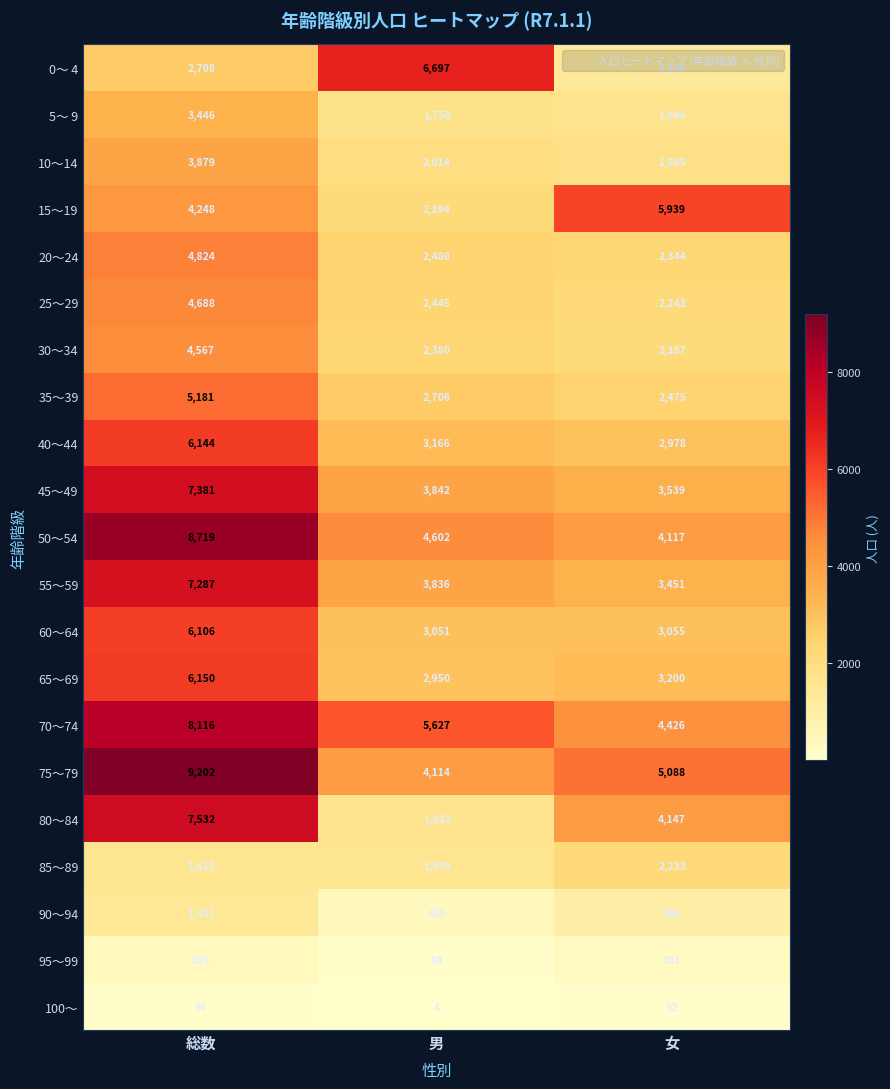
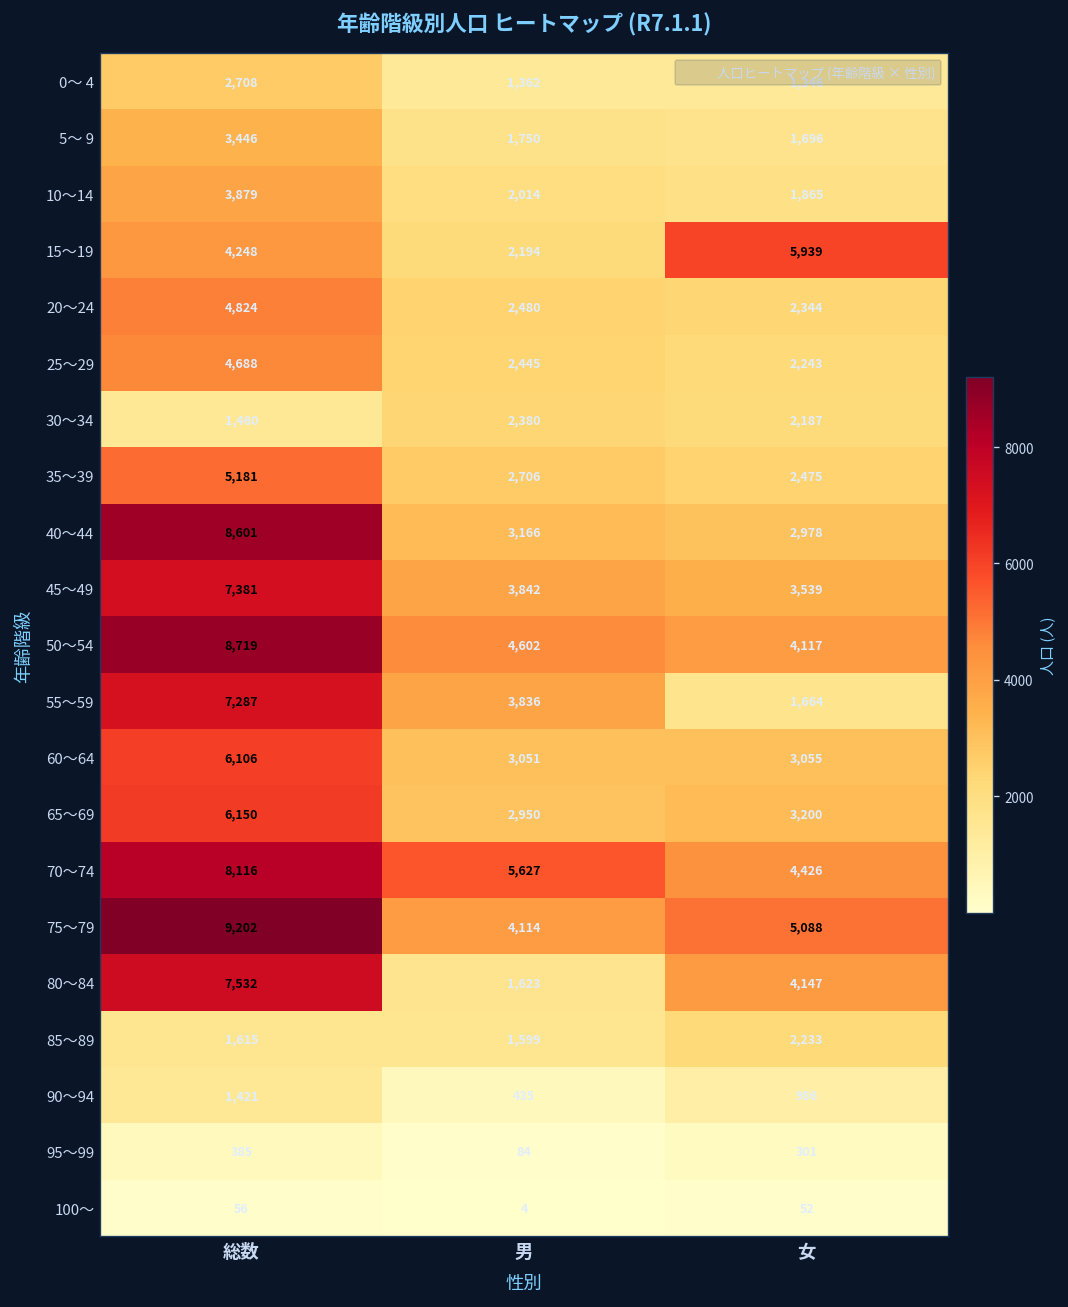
0～ 4, 男: 6,697 -> 1,362
30～34, 総数: 4,567 -> 1,460
40～44, 総数: 6,144 -> 8,601
55～59, 女: 3,451 -> 1,664
